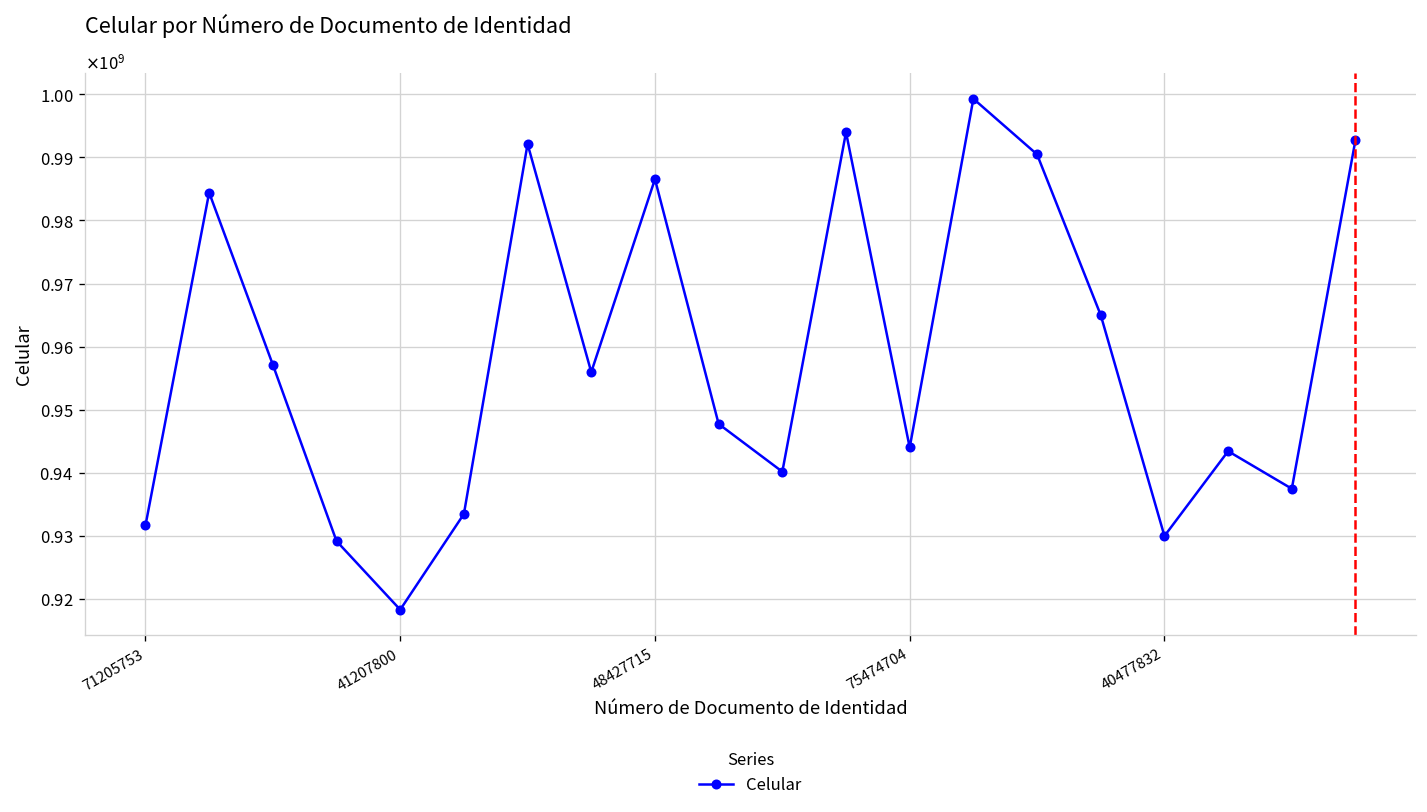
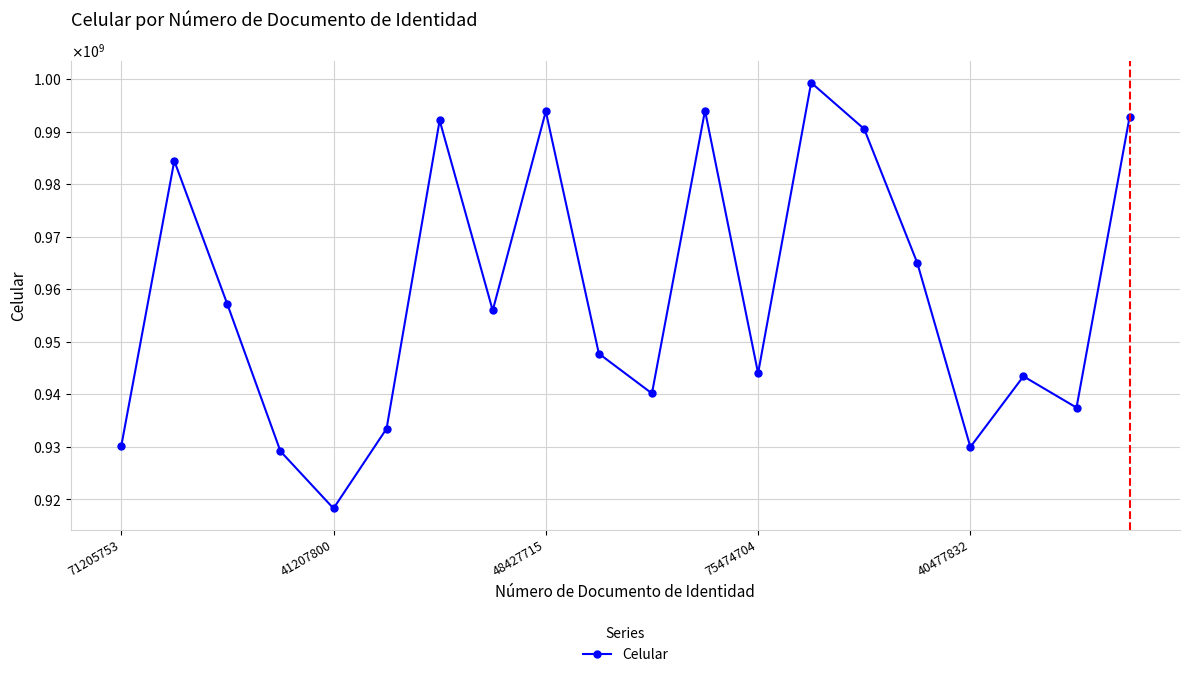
71205753: 932000000 -> 930000000
48427715: 987000000 -> 994000000
